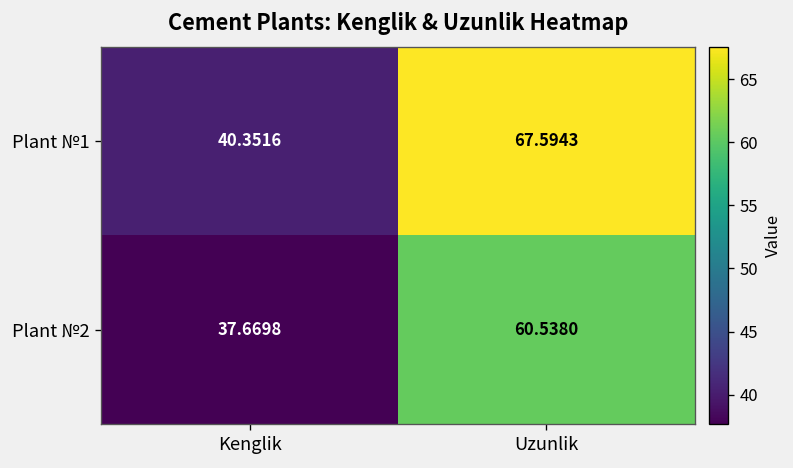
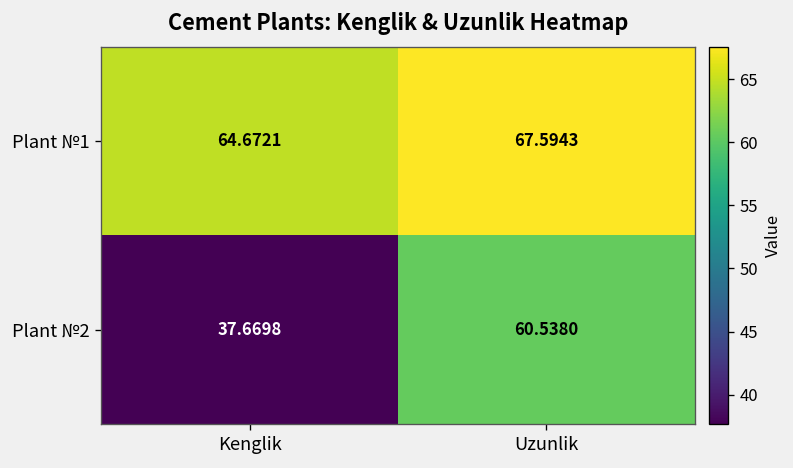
Plant №1, Kenglik: 40.3516 -> 64.6721
